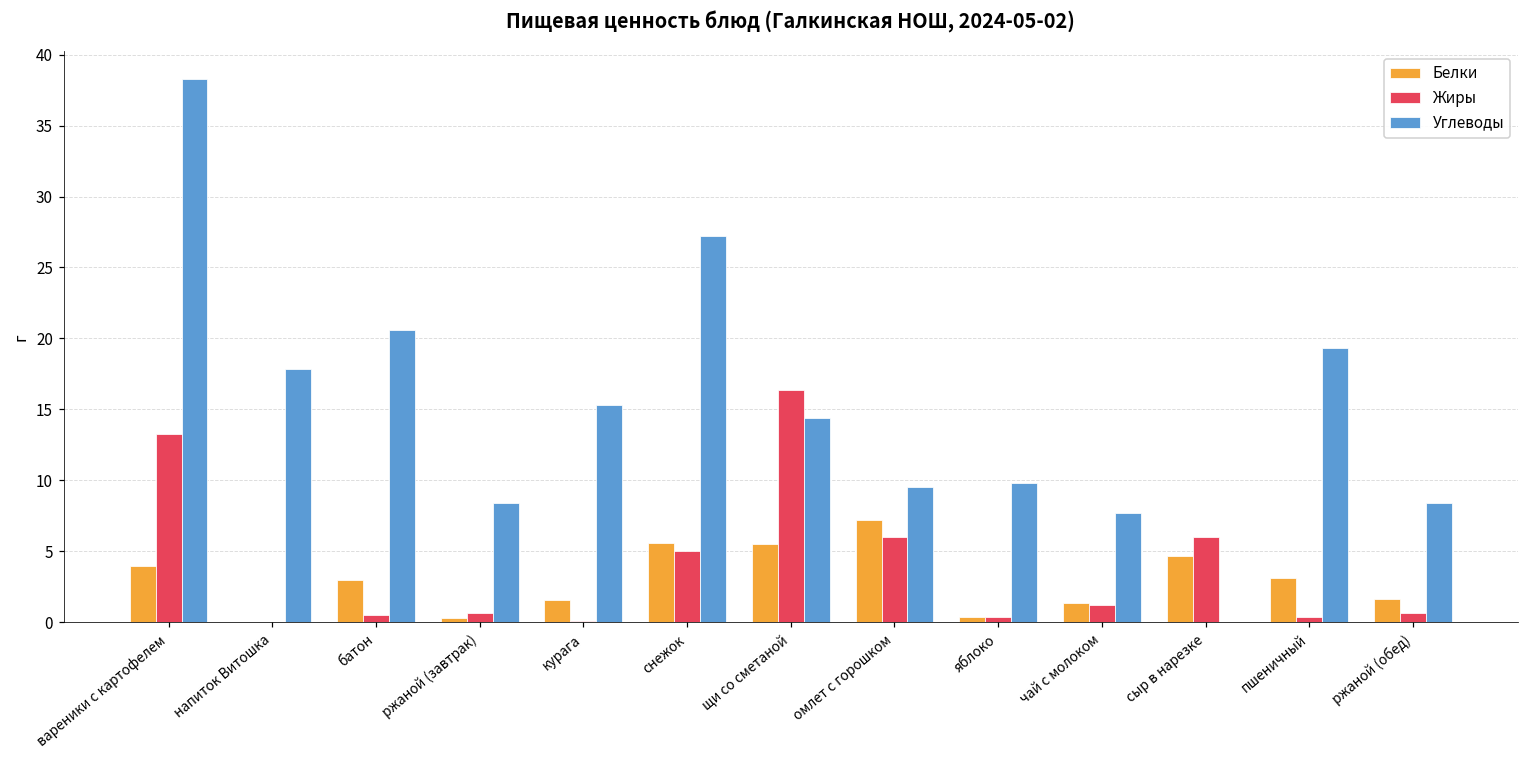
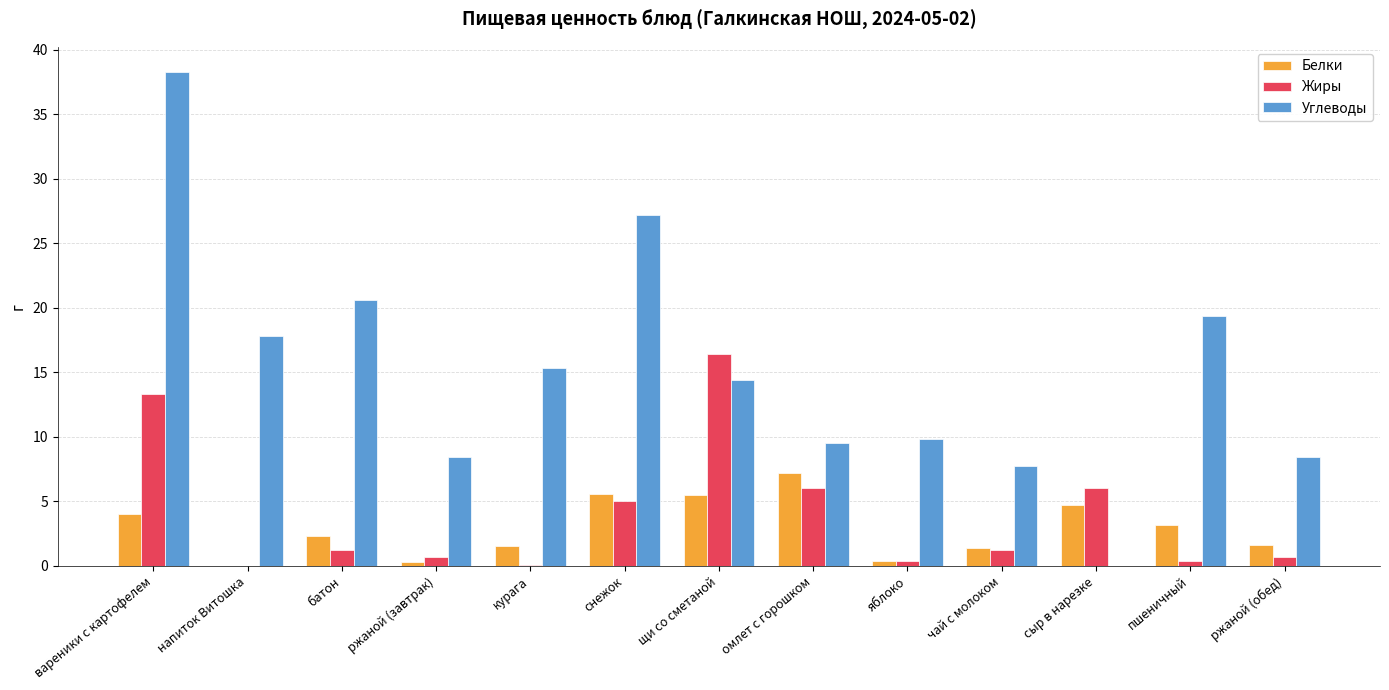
Белки, батон: 3.0 -> 2.3
Жиры, батон: 0.5 -> 1.2
